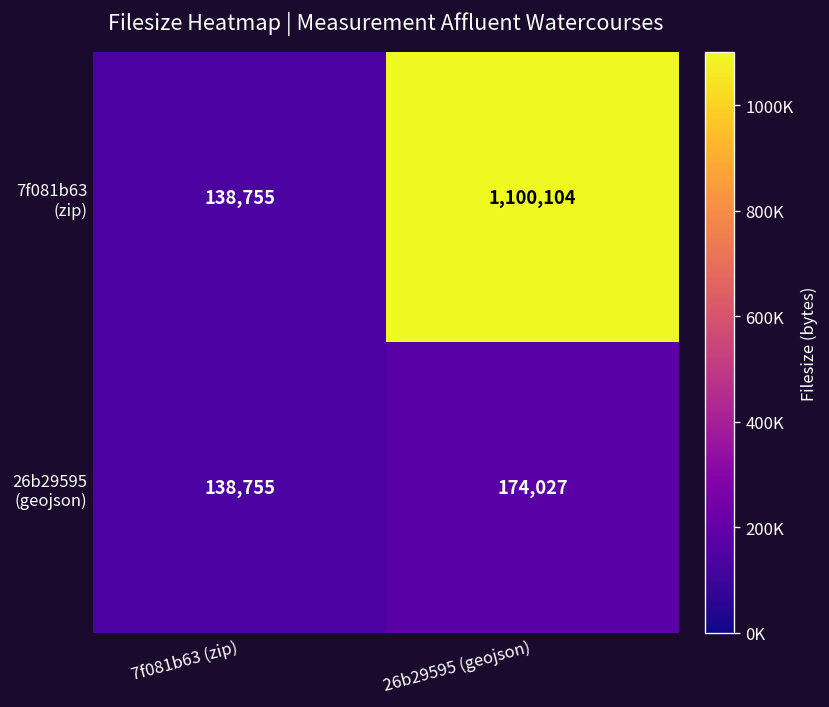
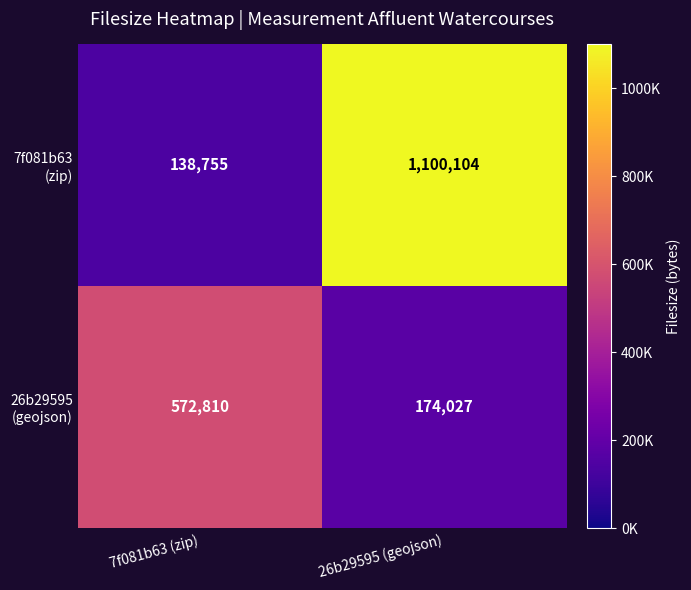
26b29595 (geojson), 7f081b63 (zip): 138,755 -> 572,810
